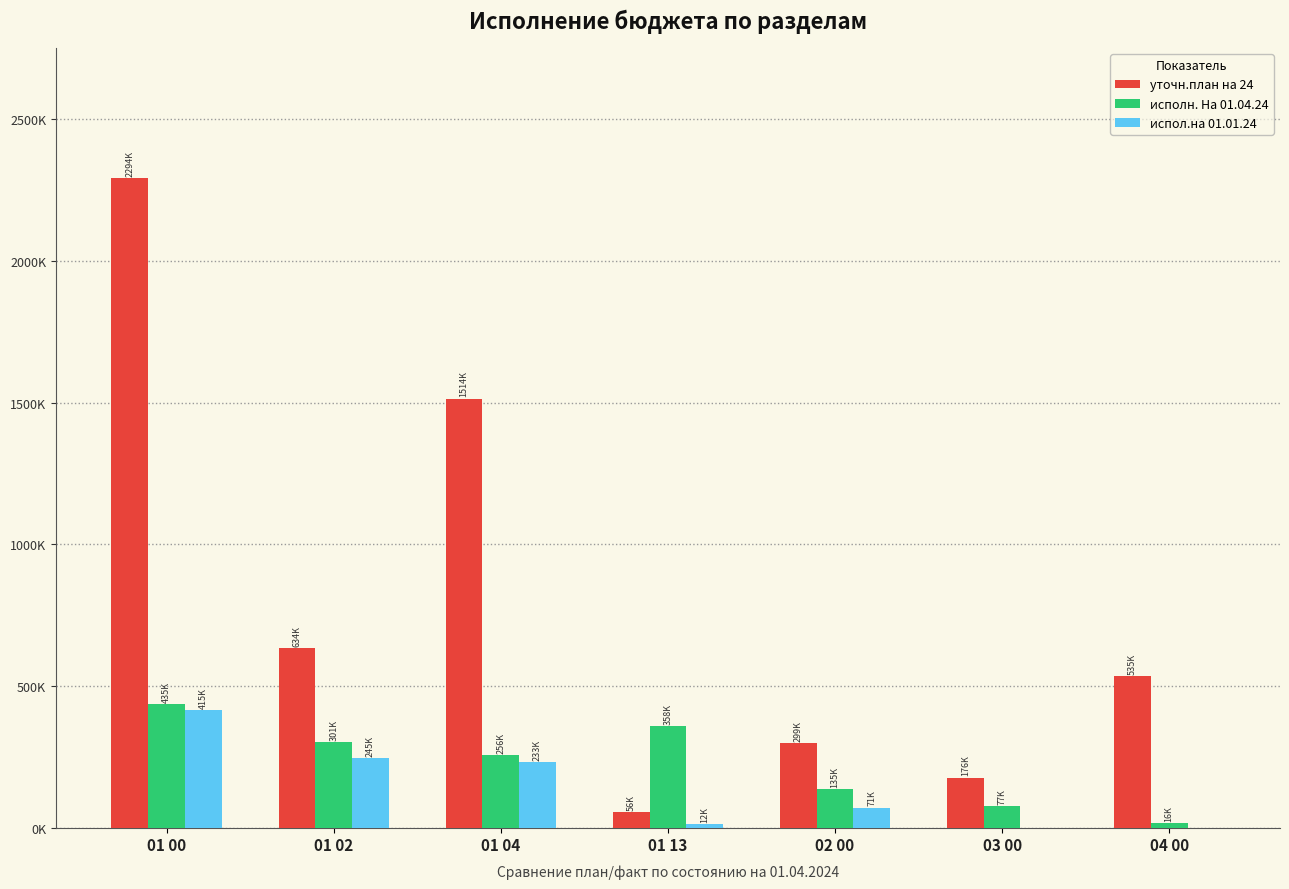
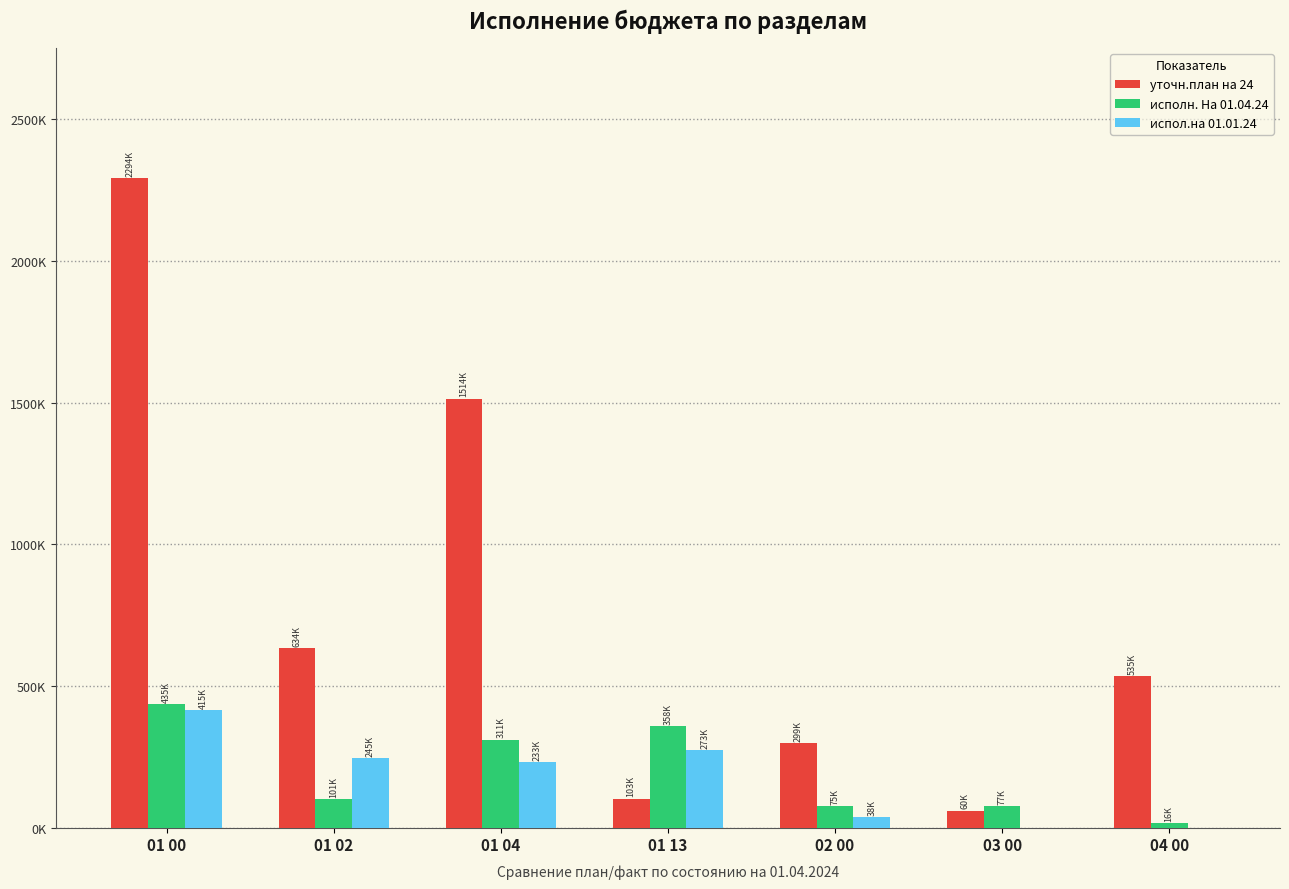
исполн. На 01.04.24, 01 02: 301K -> 101K
исполн. На 01.04.24, 01 04: 256K -> 311K
уточн.план на 24, 01 13: 56K -> 103K
испол.на 01.01.24, 01 13: 12K -> 273K
исполн. На 01.04.24, 02 00: 135K -> 75K
испол.на 01.01.24, 02 00: 71K -> 38K
уточн.план на 24, 03 00: 176K -> 60K
